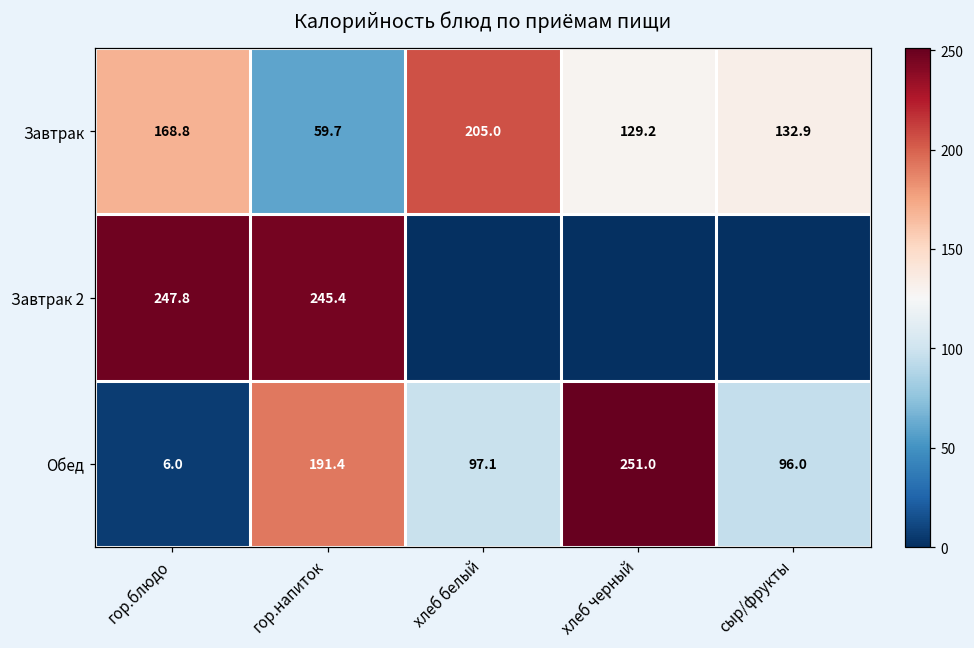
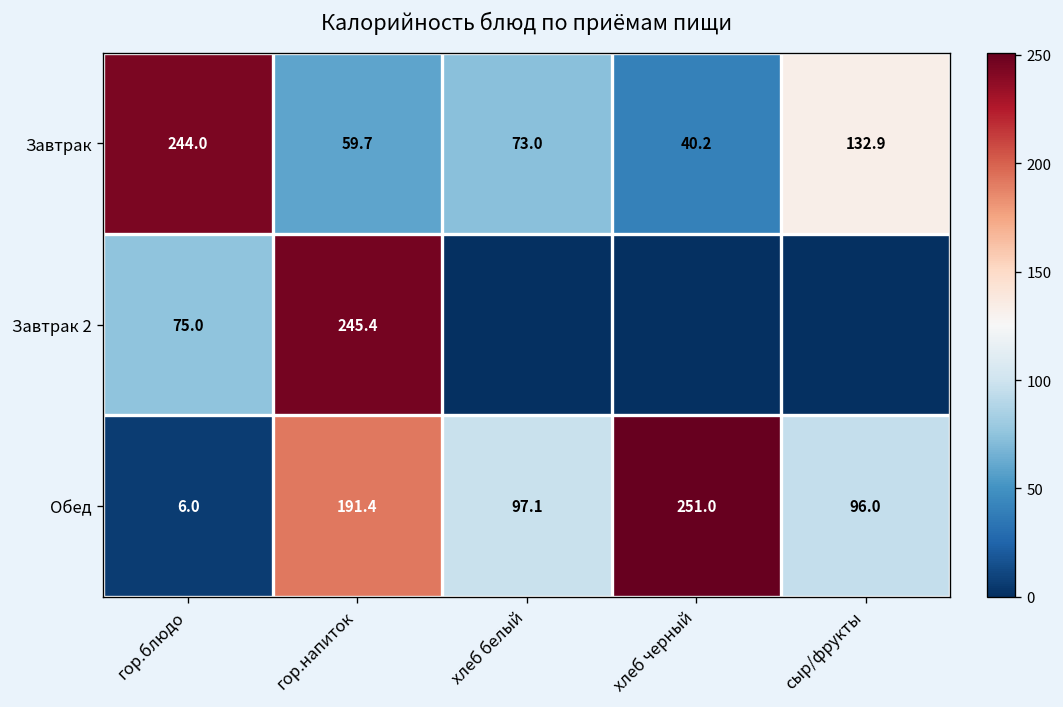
Завтрак, гор.блюдо: 168.8 -> 244.0
Завтрак, хлеб белый: 205.0 -> 73.0
Завтрак, хлеб черный: 129.2 -> 40.2
Завтрак 2, гор.блюдо: 247.8 -> 75.0
